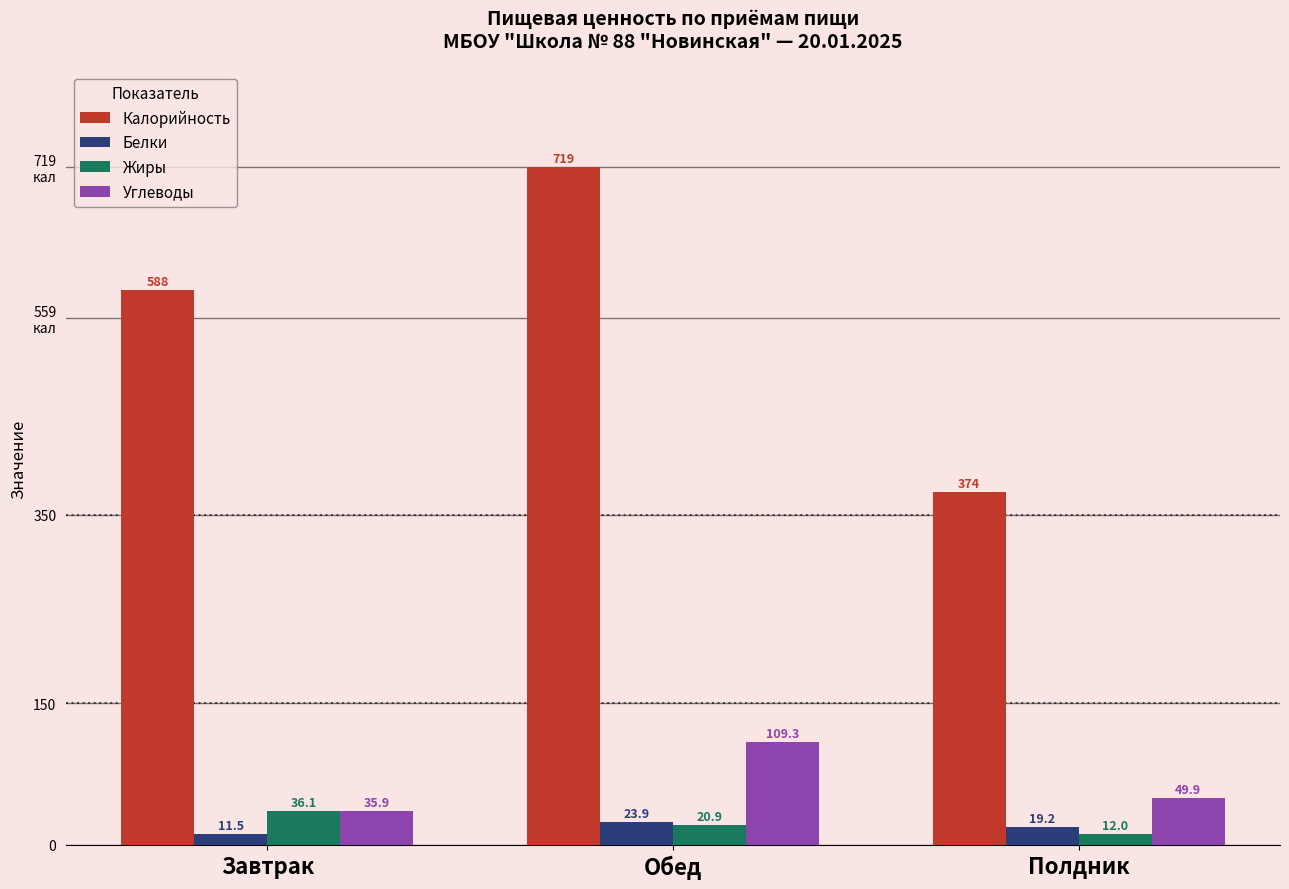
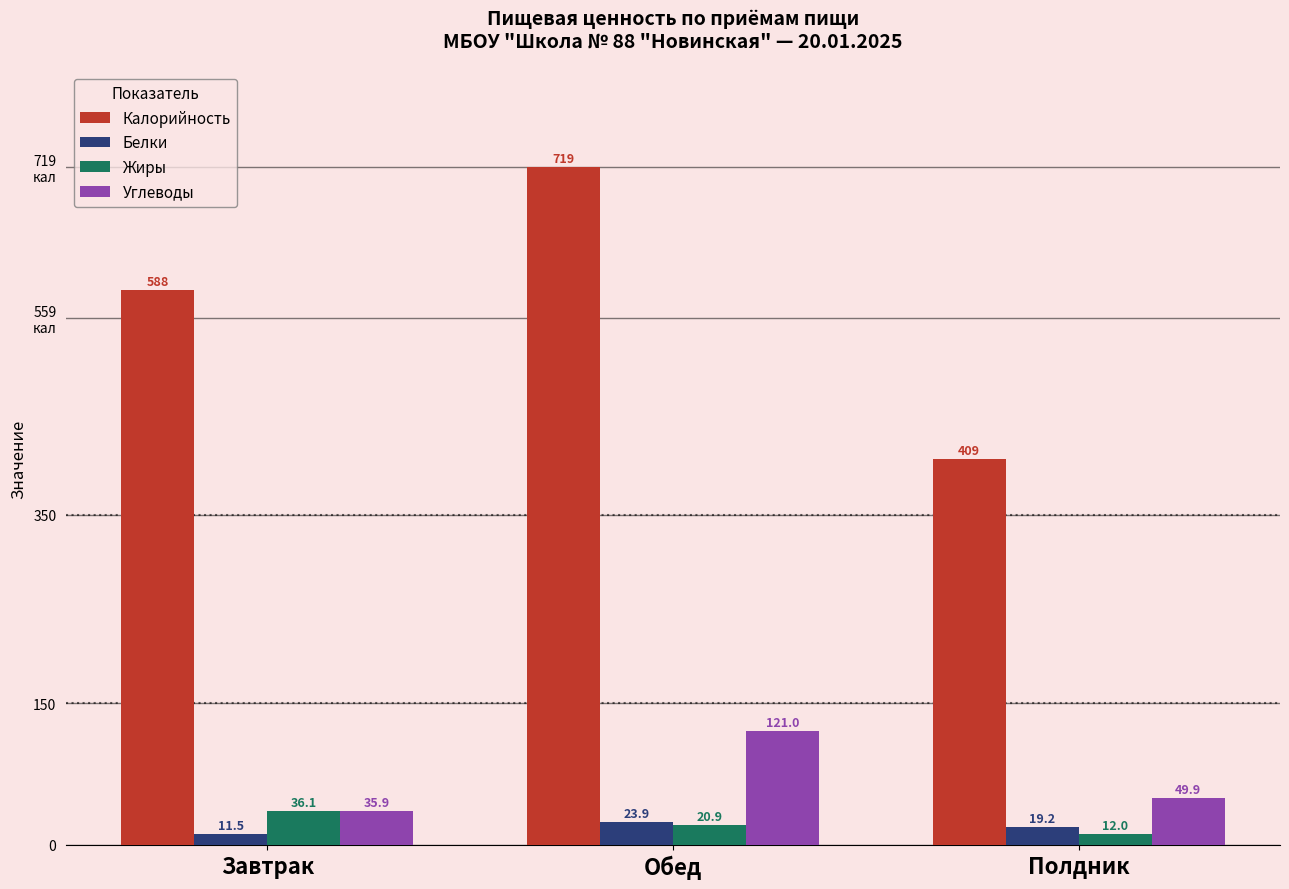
Углеводы, Обед: 109.3 -> 121.0
Калорийность, Полдник: 374 -> 409
